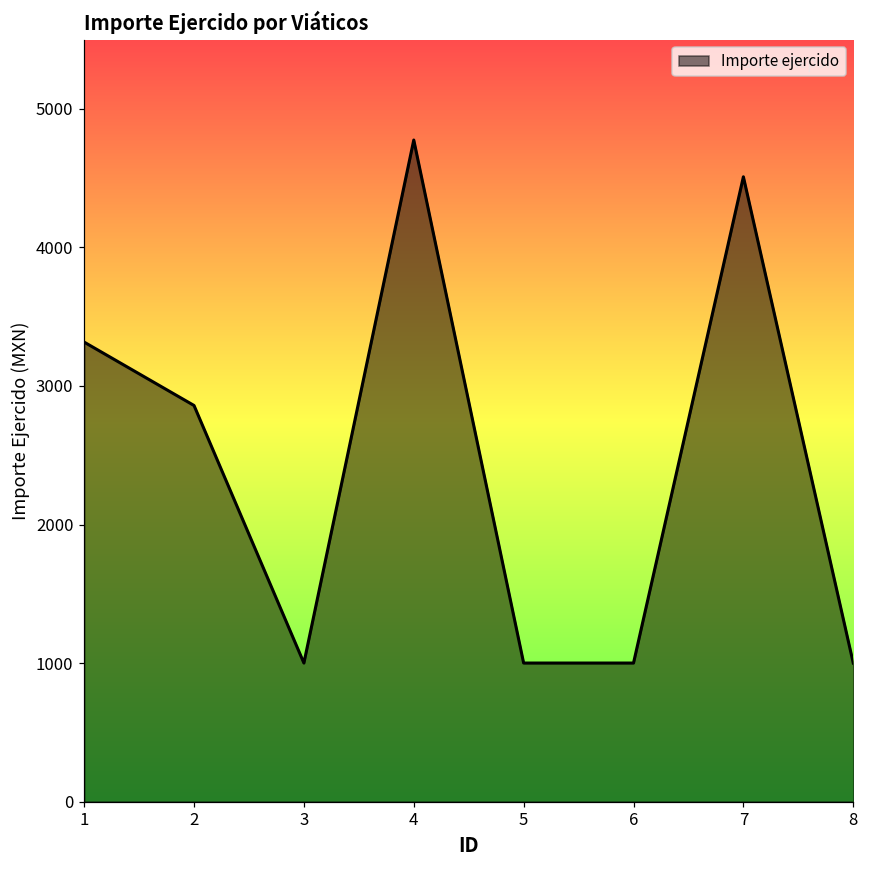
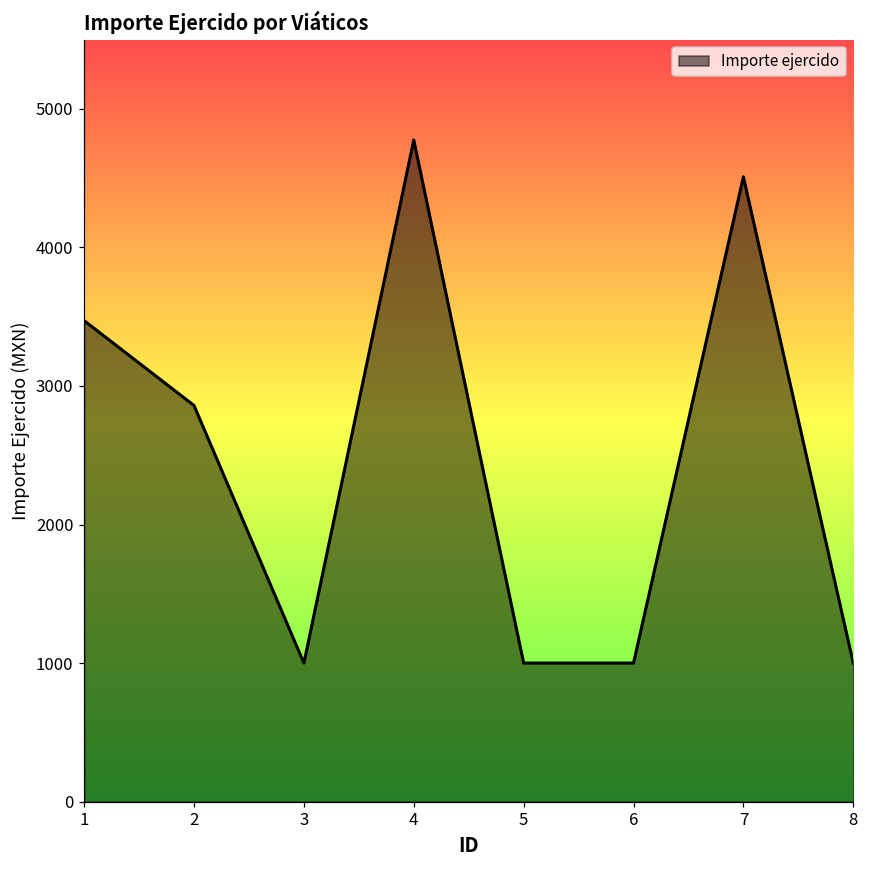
1: 3320 -> 3470
